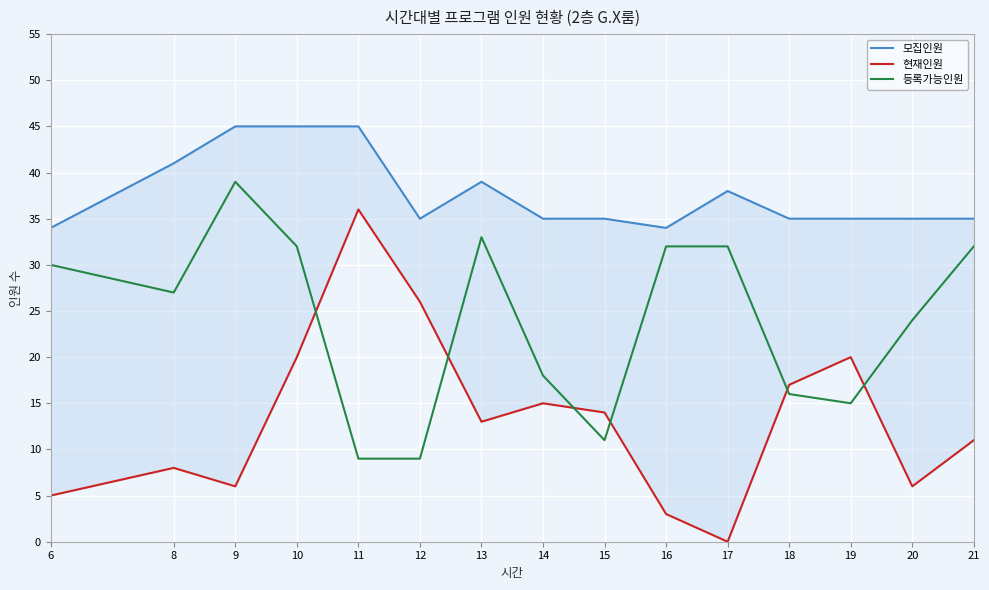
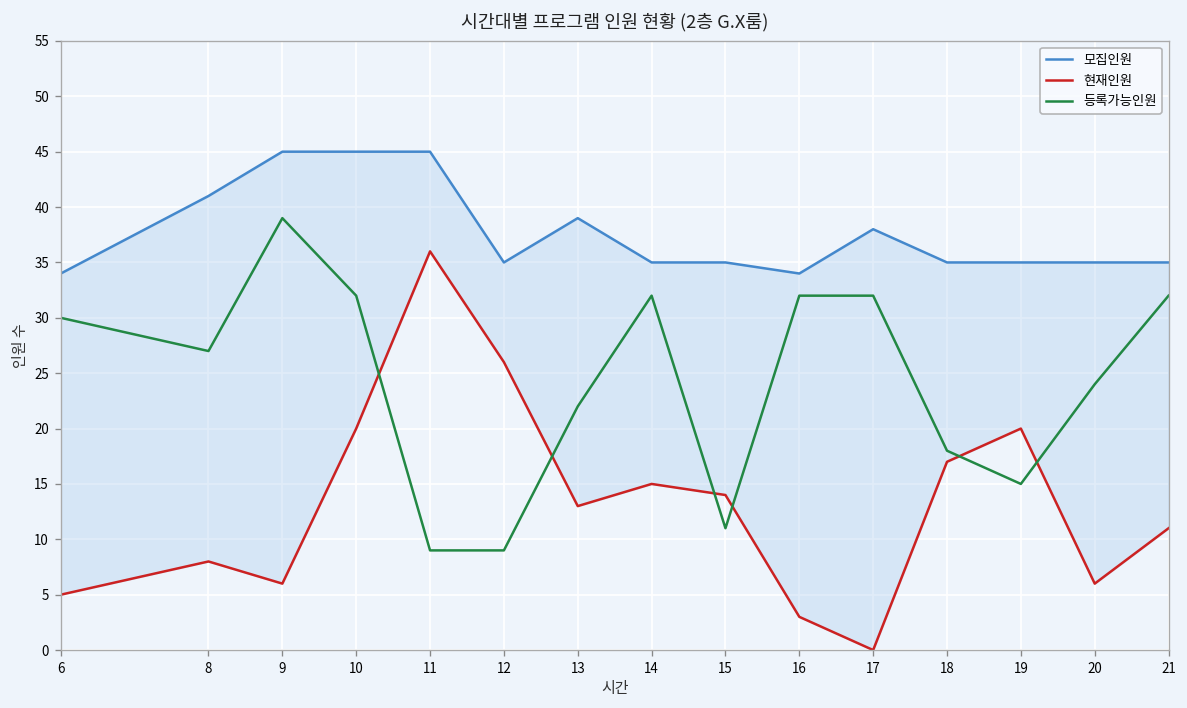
등록가능인원, 13: 33 -> 22
등록가능인원, 14: 18 -> 32
등록가능인원, 18: 16 -> 18
